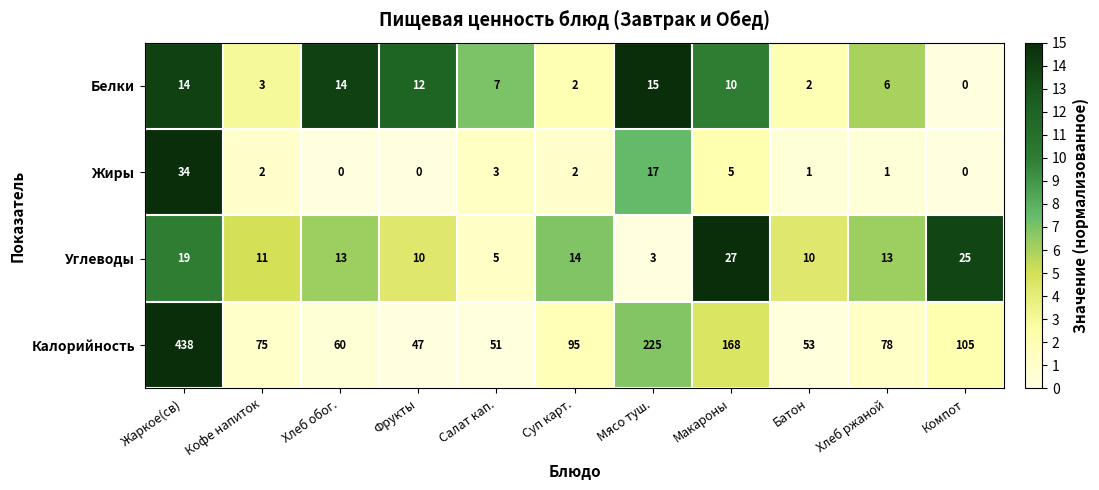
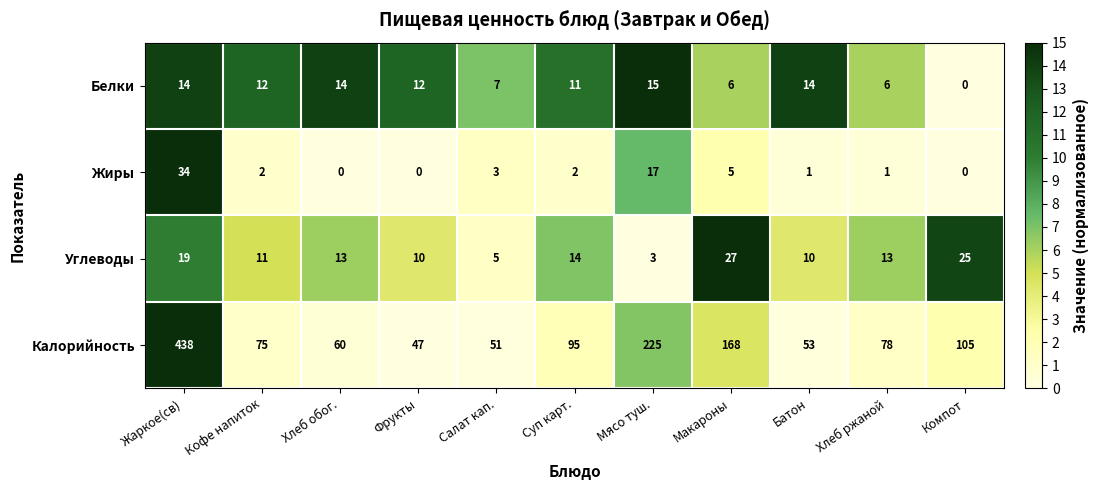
Белки, Кофе напиток: 3 -> 12
Белки, Суп карт.: 2 -> 11
Белки, Макароны: 10 -> 6
Белки, Батон: 2 -> 14
